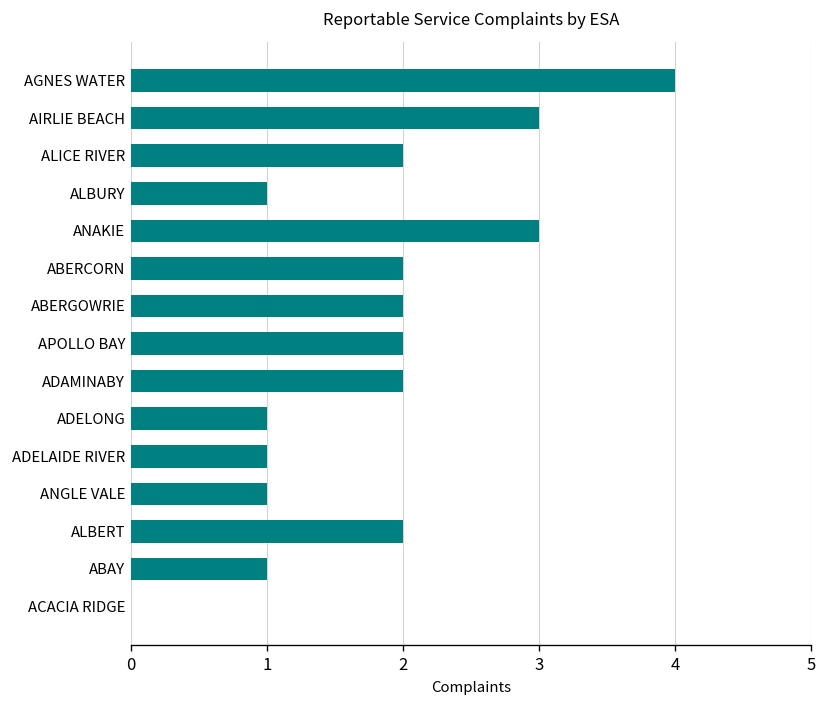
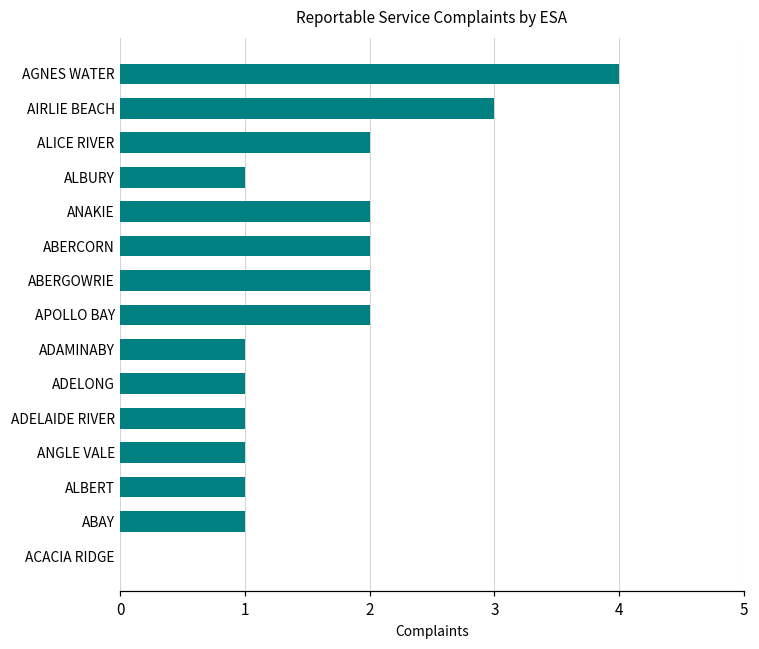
ANAKIE: 3 -> 2
ADAMINABY: 2 -> 1
ALBERT: 2 -> 1
